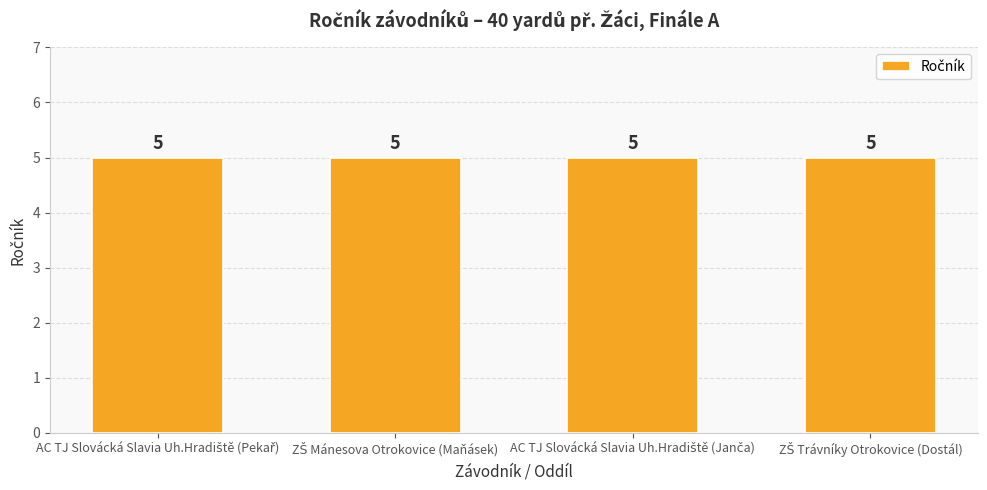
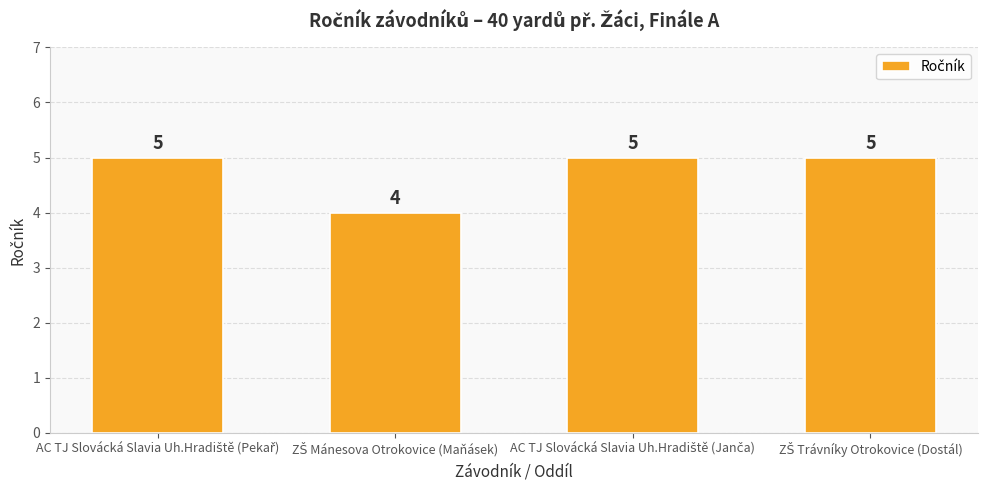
ZŠ Mánesova Otrokovice (Maňásek): 5 -> 4
